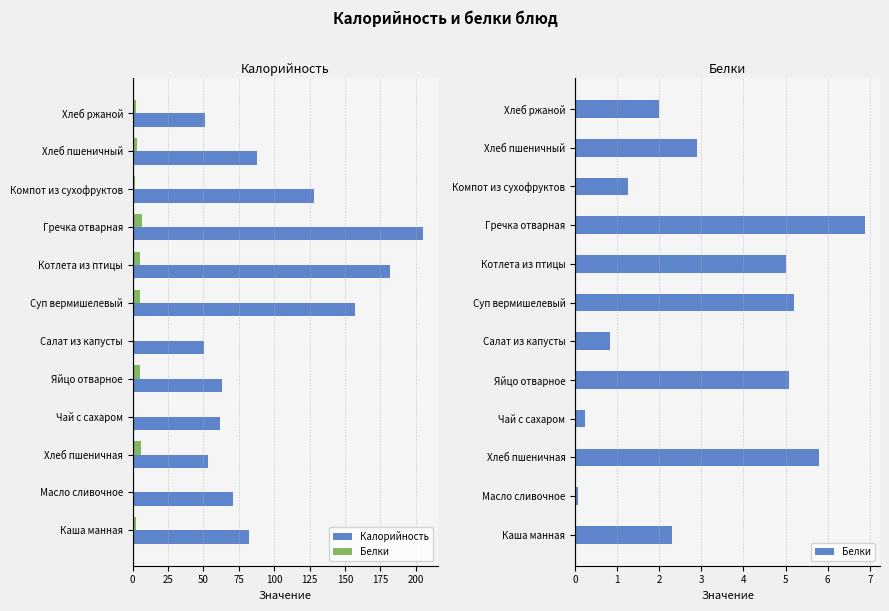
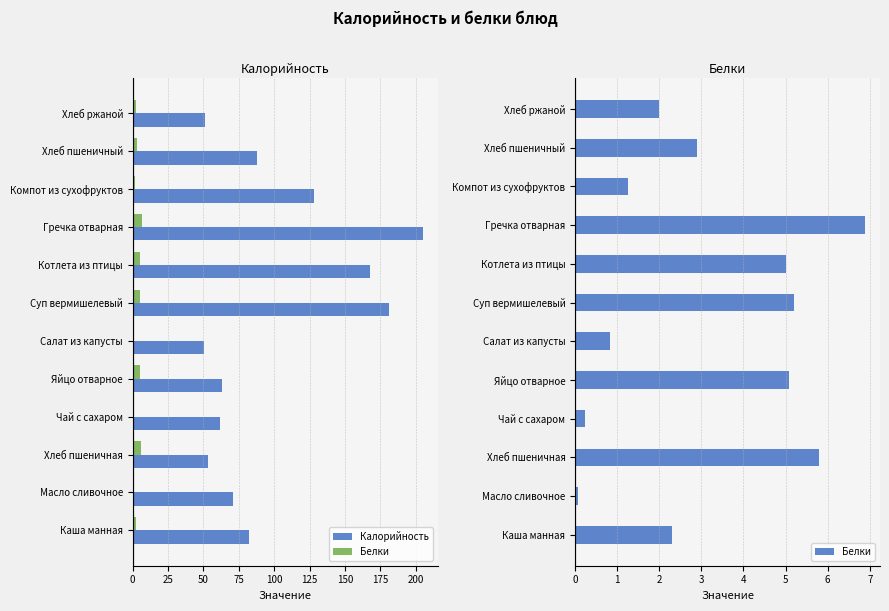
Калорийность, Калорийность, Котлета из птицы: 182 -> 168
Калорийность, Калорийность, Суп вермишелевый: 157 -> 181
